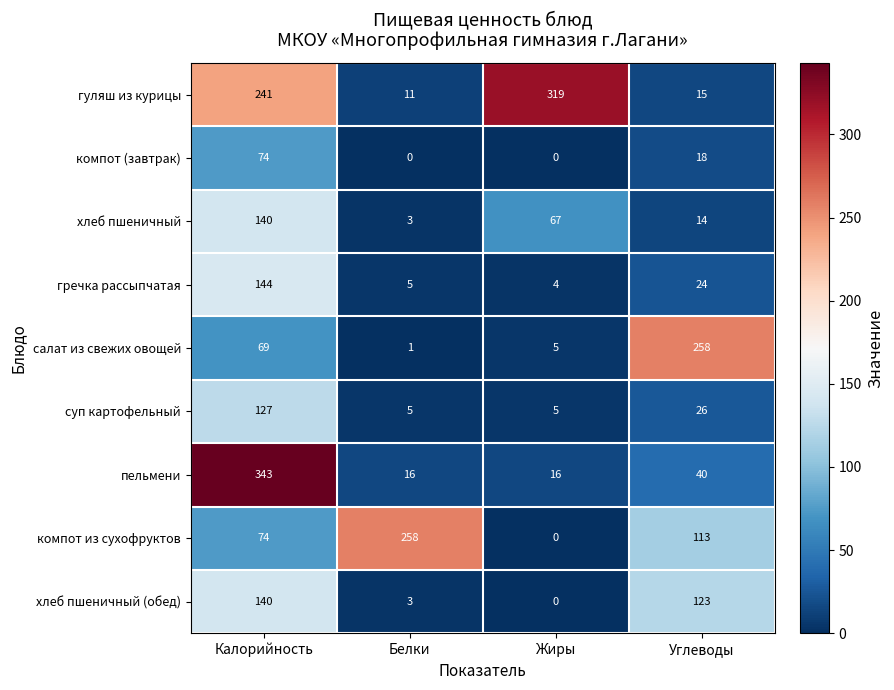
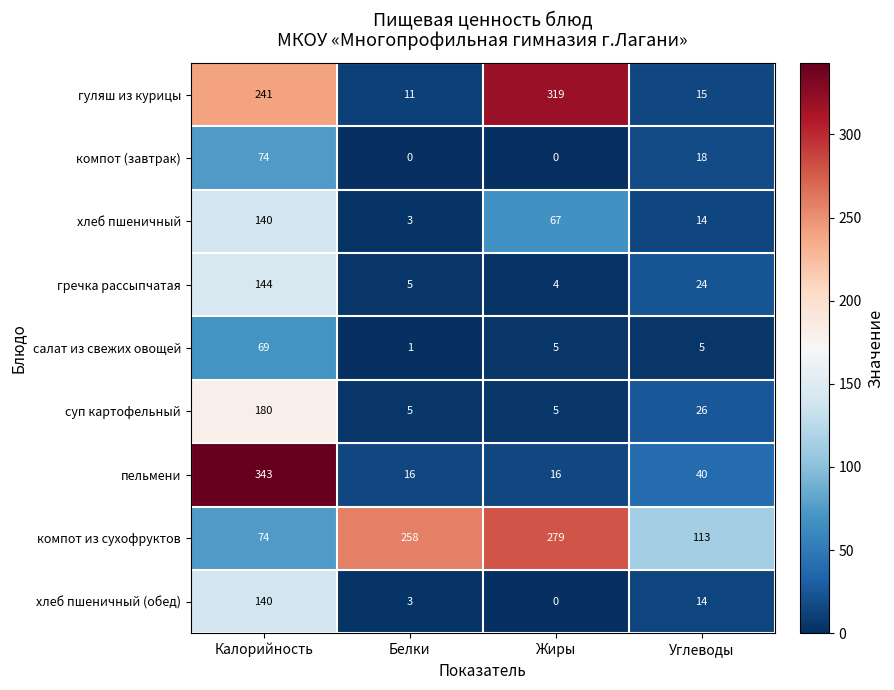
салат из свежих овощей, Углеводы: 258 -> 5
суп картофельный, Калорийность: 127 -> 180
компот из сухофруктов, Жиры: 0 -> 279
хлеб пшеничный (обед), Углеводы: 123 -> 14
